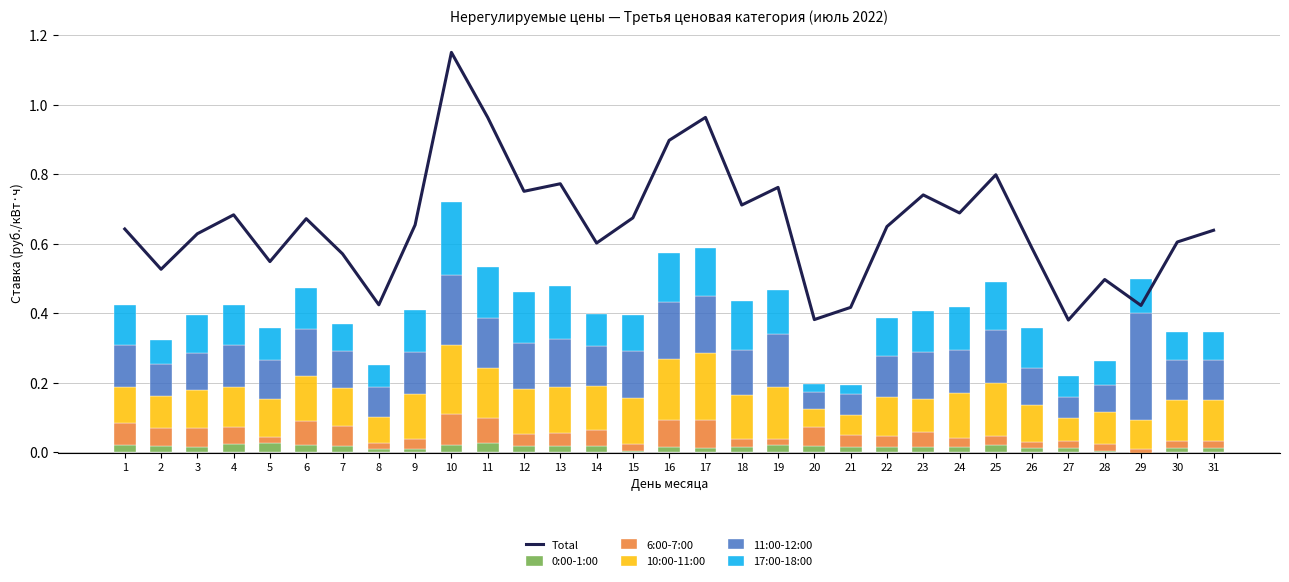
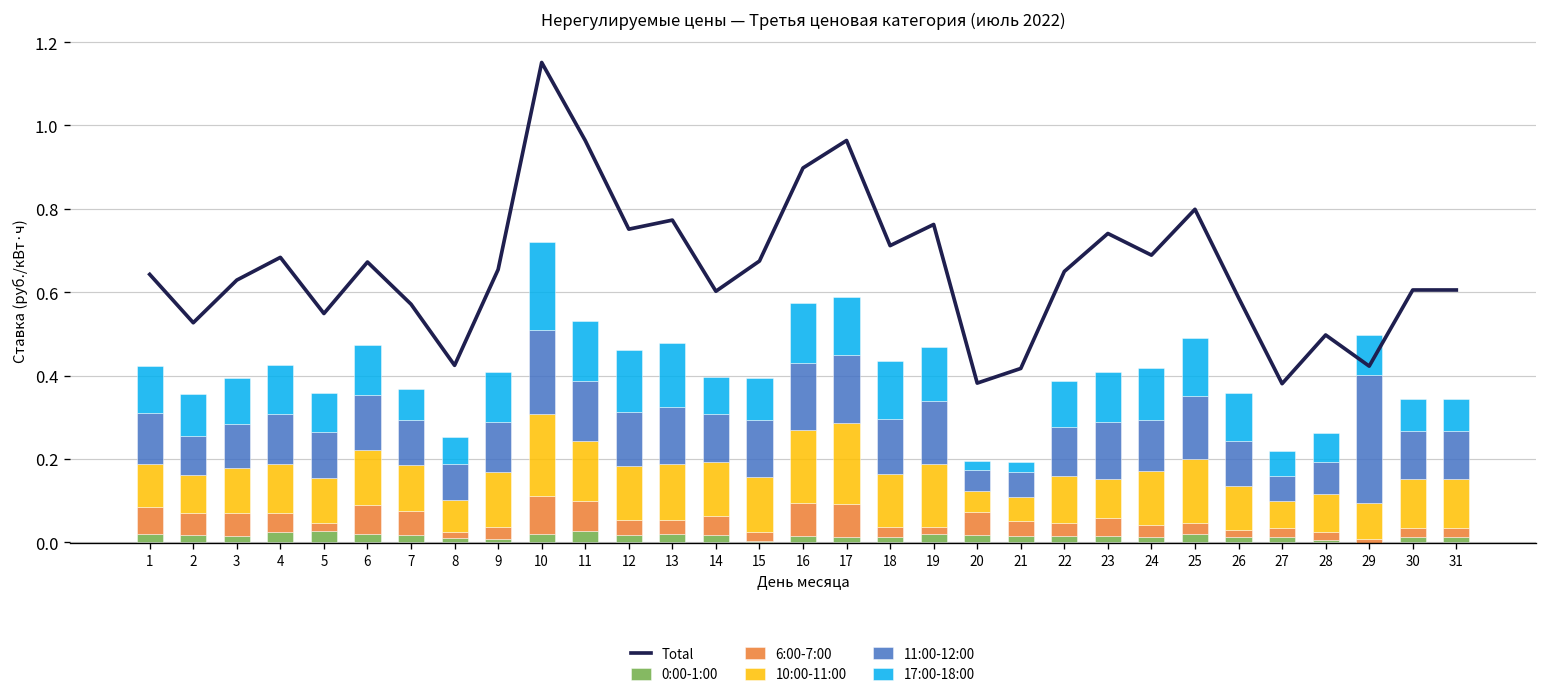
17:00-18:00, 2: 0.07 -> 0.10
Total, 31: 0.64 -> 0.61
